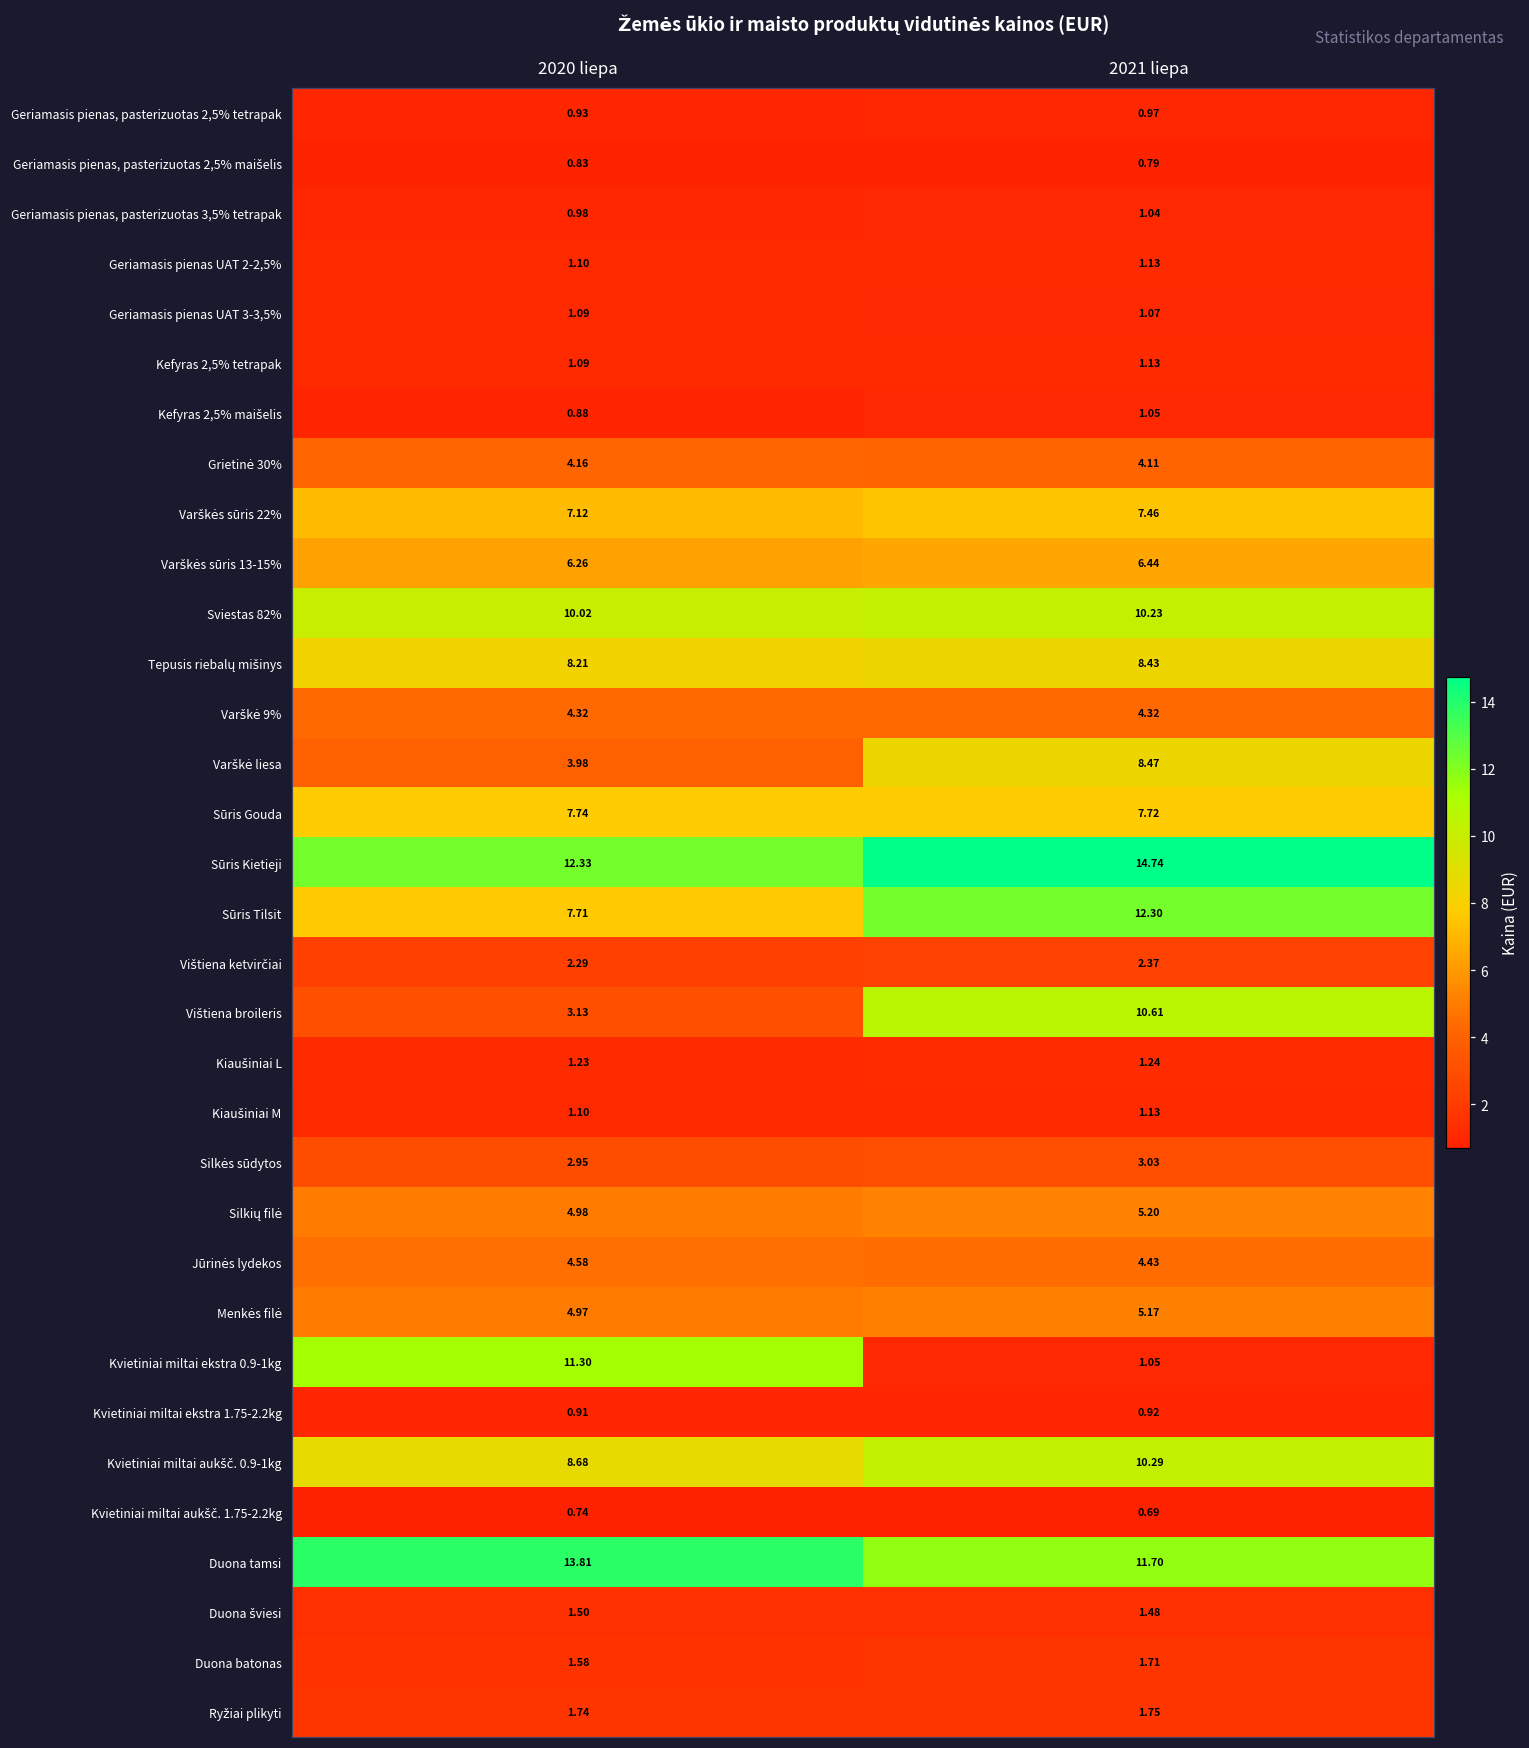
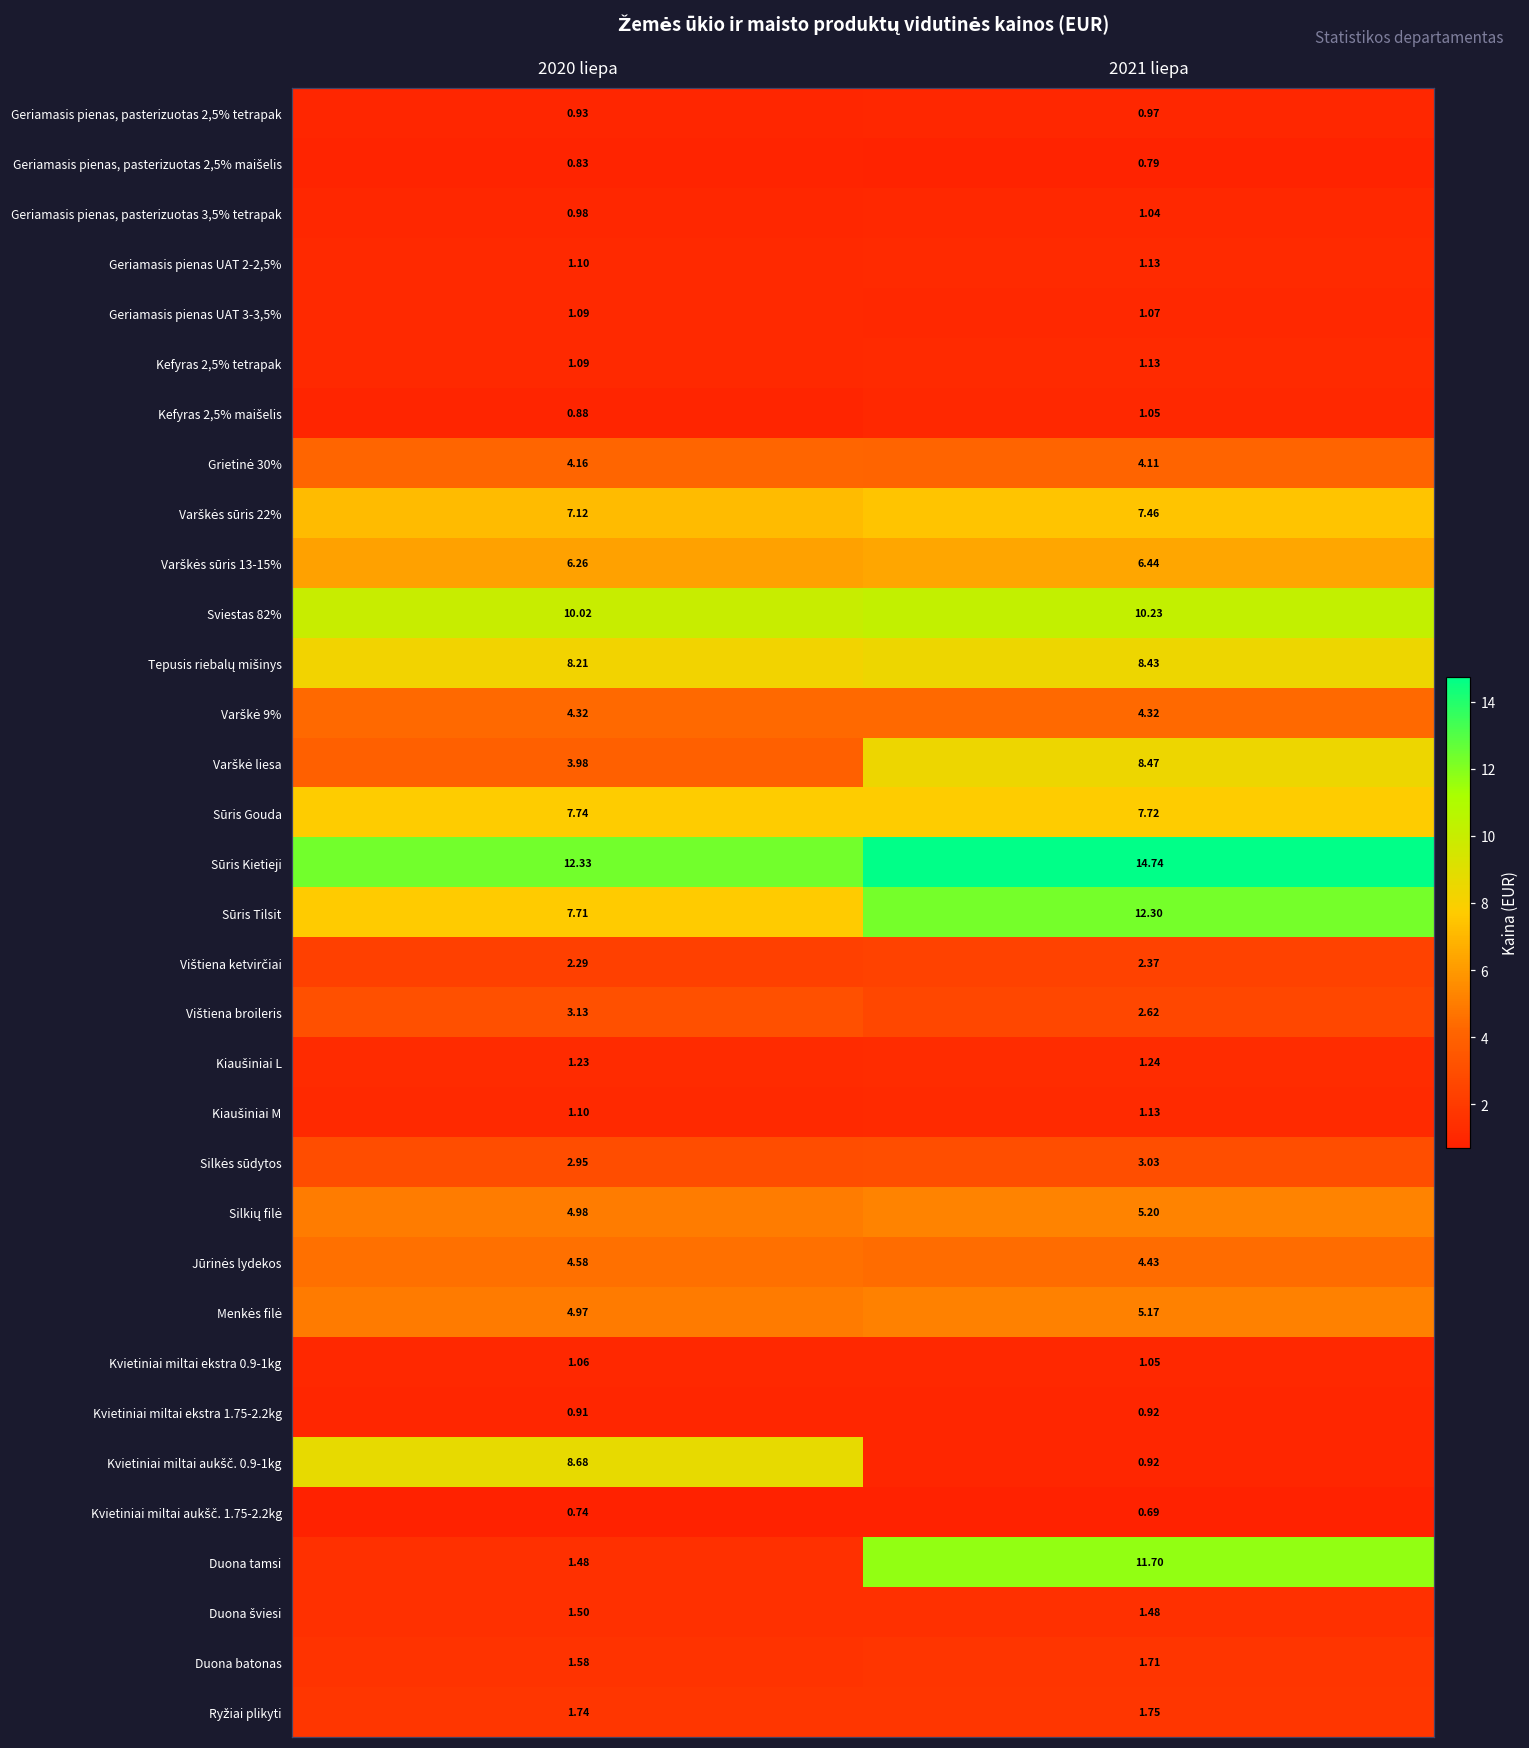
Vištiena broileris, 2021 liepa: 10.61 -> 2.62
Kvietiniai miltai ekstra 0.9-1kg, 2020 liepa: 11.30 -> 1.06
Kvietiniai miltai aukšč. 0.9-1kg, 2021 liepa: 10.29 -> 0.92
Duona tamsi, 2020 liepa: 13.81 -> 1.48
